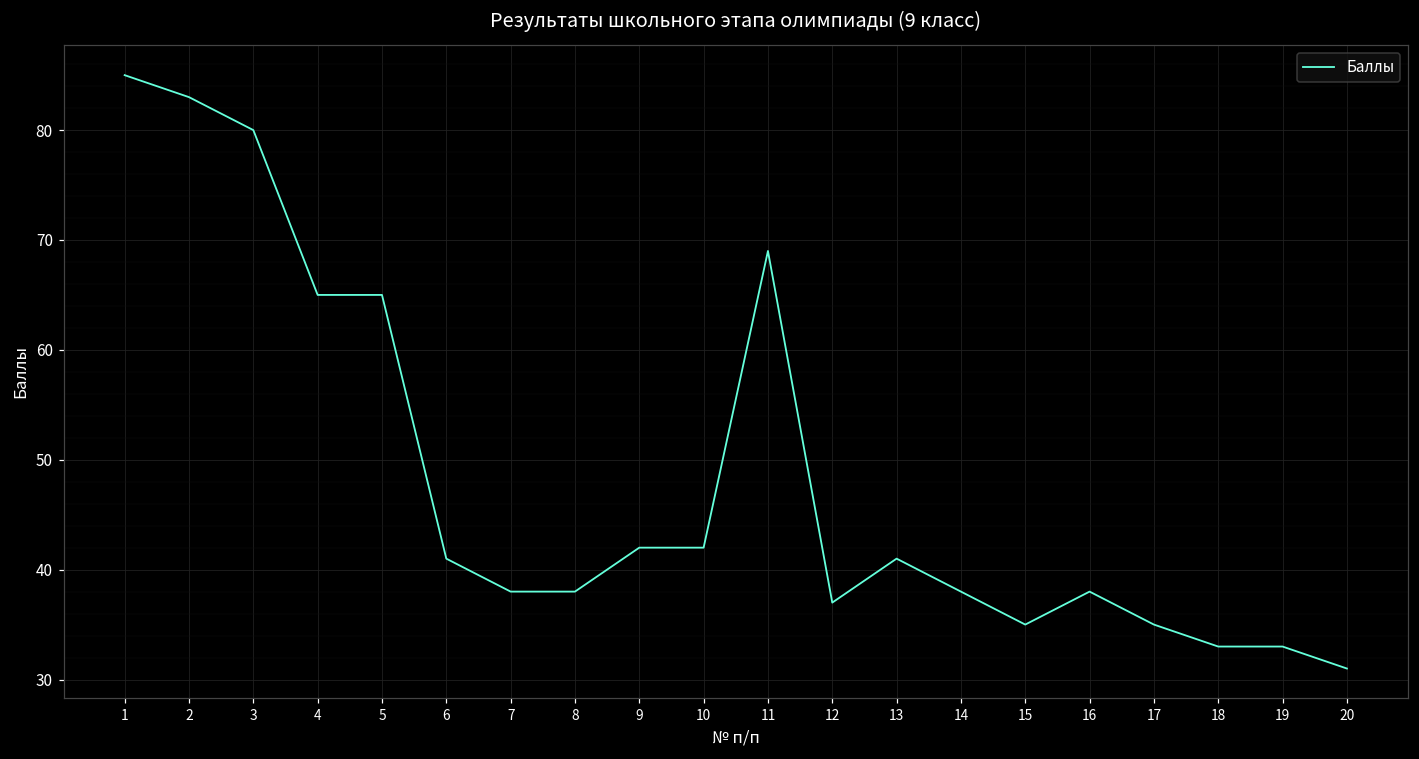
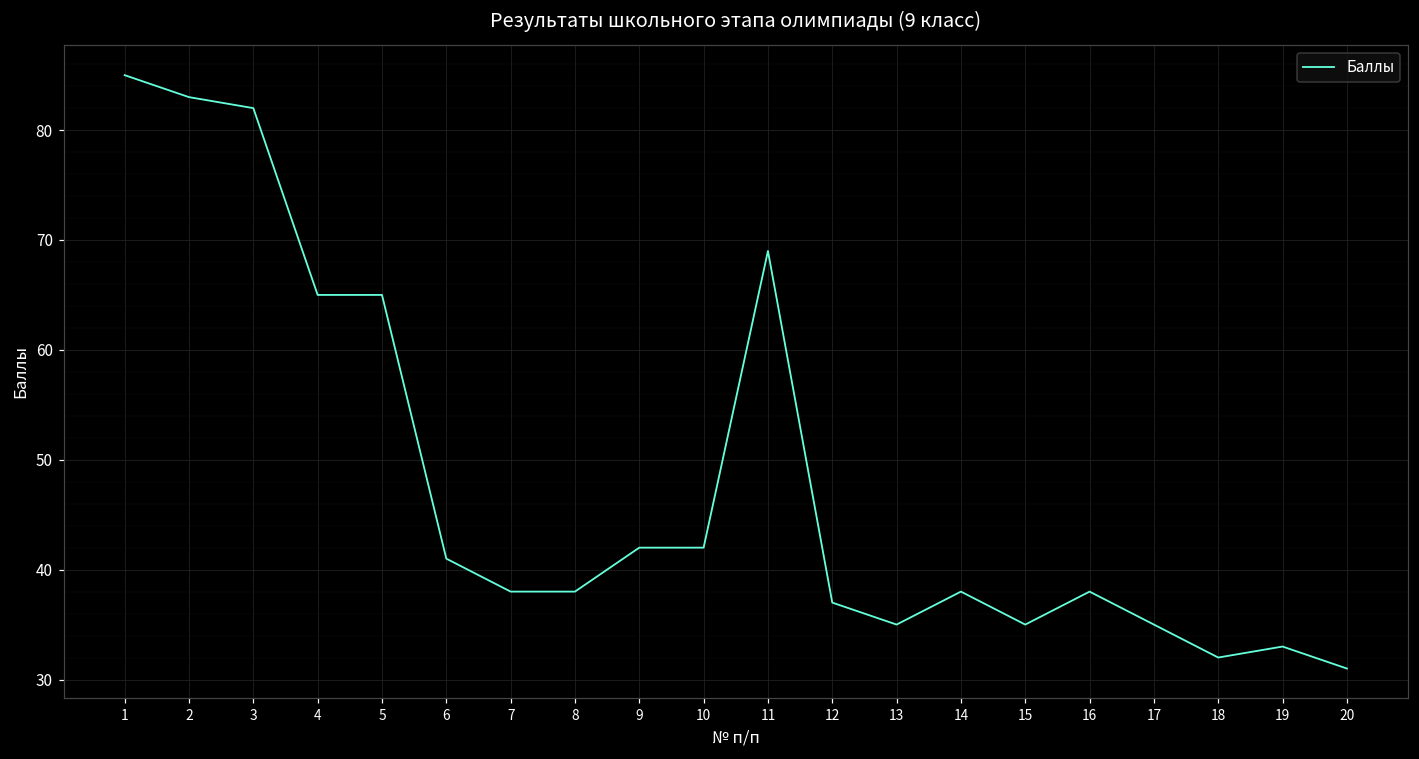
3: 80 -> 82
13: 41 -> 35
18: 33 -> 32
